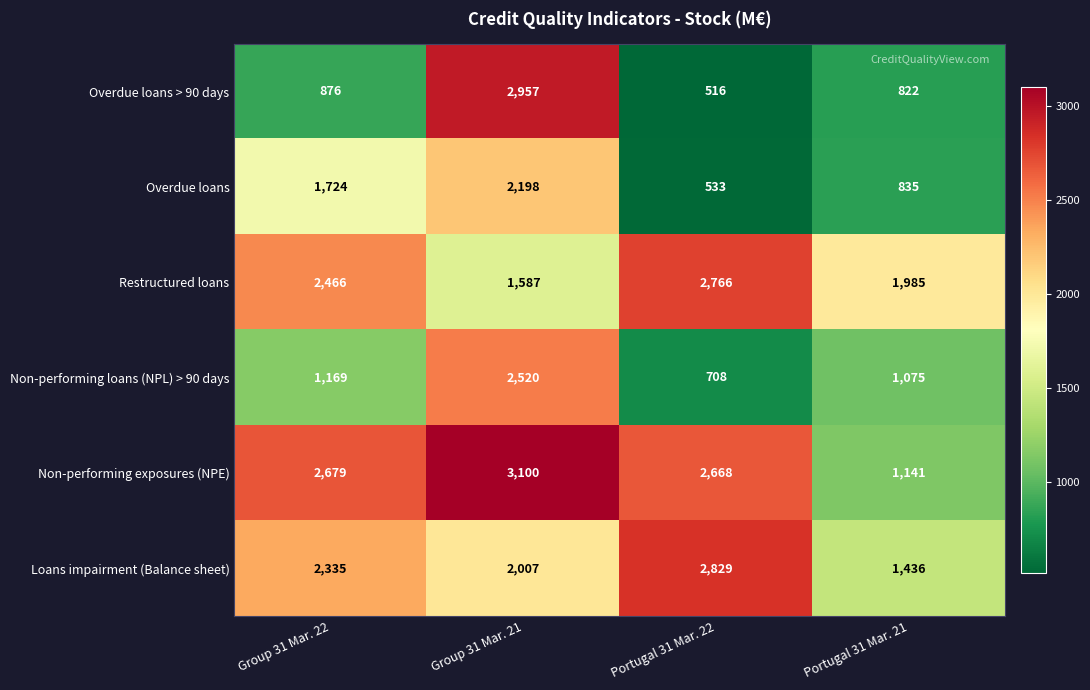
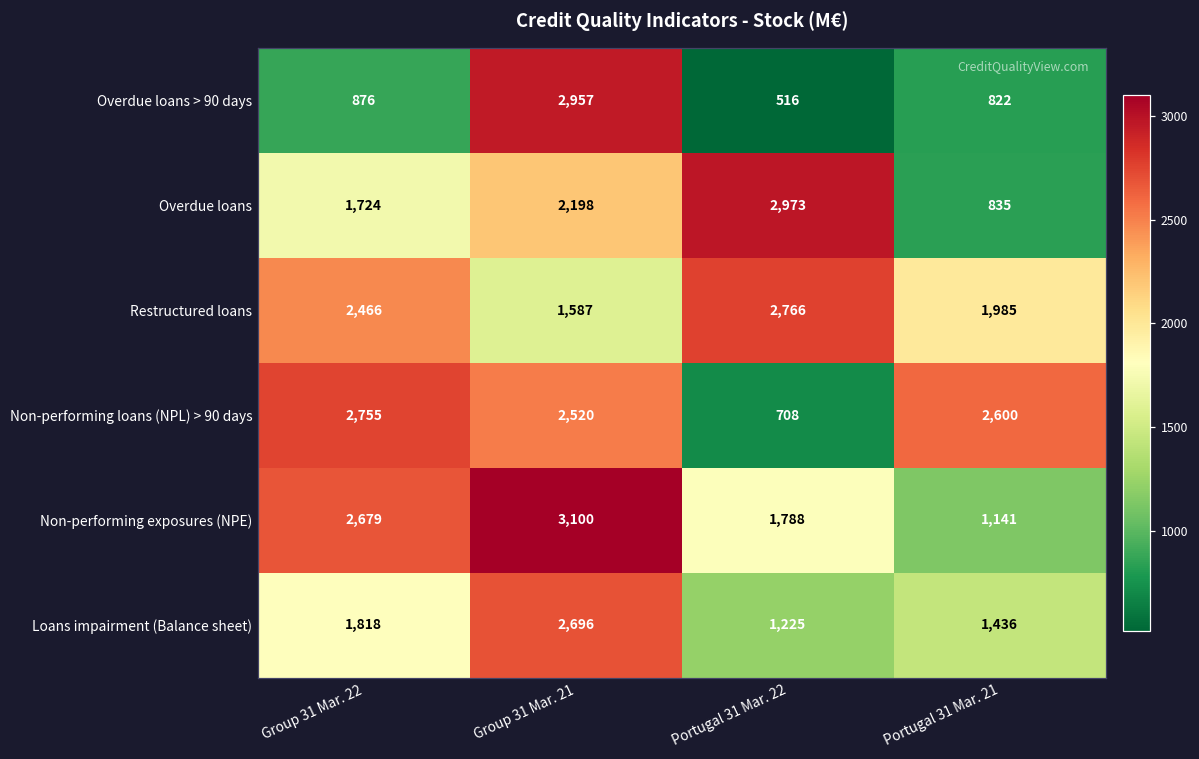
Overdue loans, Portugal 31 Mar. 22: 533 -> 2,973
Non-performing loans (NPL) > 90 days, Group 31 Mar. 22: 1,169 -> 2,755
Non-performing loans (NPL) > 90 days, Portugal 31 Mar. 21: 1,075 -> 2,600
Non-performing exposures (NPE), Portugal 31 Mar. 22: 2,668 -> 1,788
Loans impairment (Balance sheet), Group 31 Mar. 22: 2,335 -> 1,818
Loans impairment (Balance sheet), Group 31 Mar. 21: 2,007 -> 2,696
Loans impairment (Balance sheet), Portugal 31 Mar. 22: 2,829 -> 1,225
